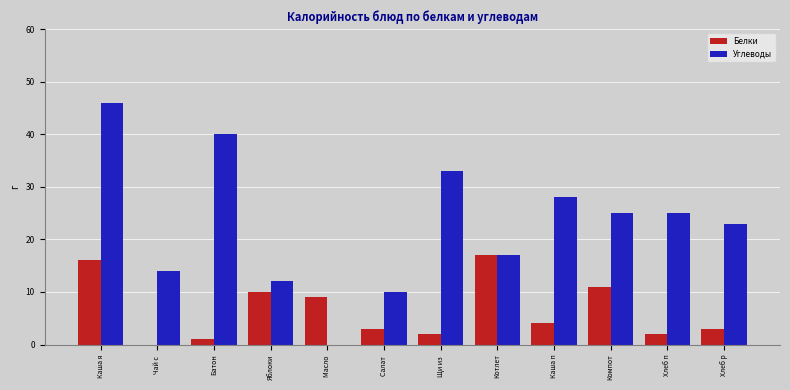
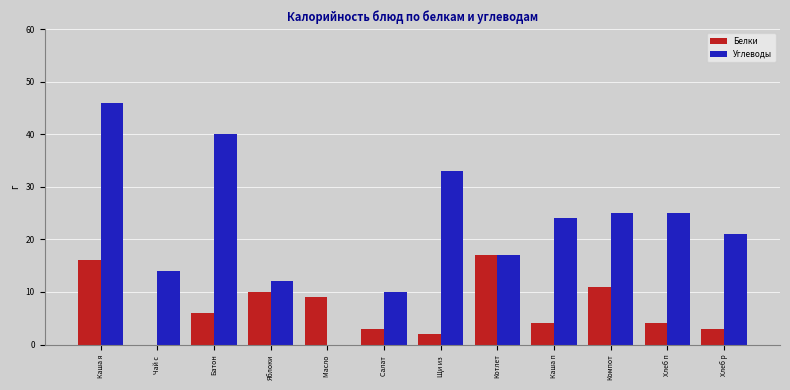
Белки, Батон: 1 -> 6
Углеводы, Каша п: 28 -> 24
Белки, Хлеб п: 2 -> 4
Углеводы, Хлеб р: 23 -> 21
